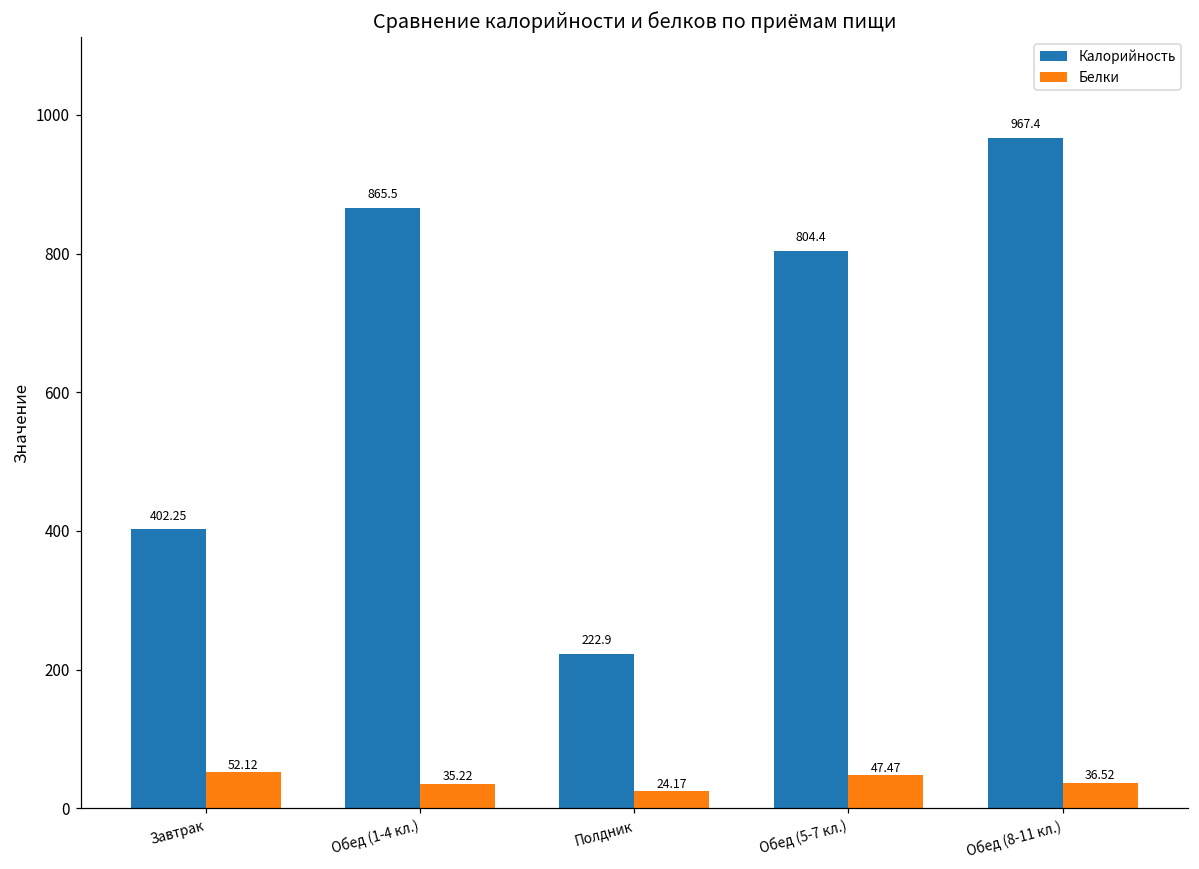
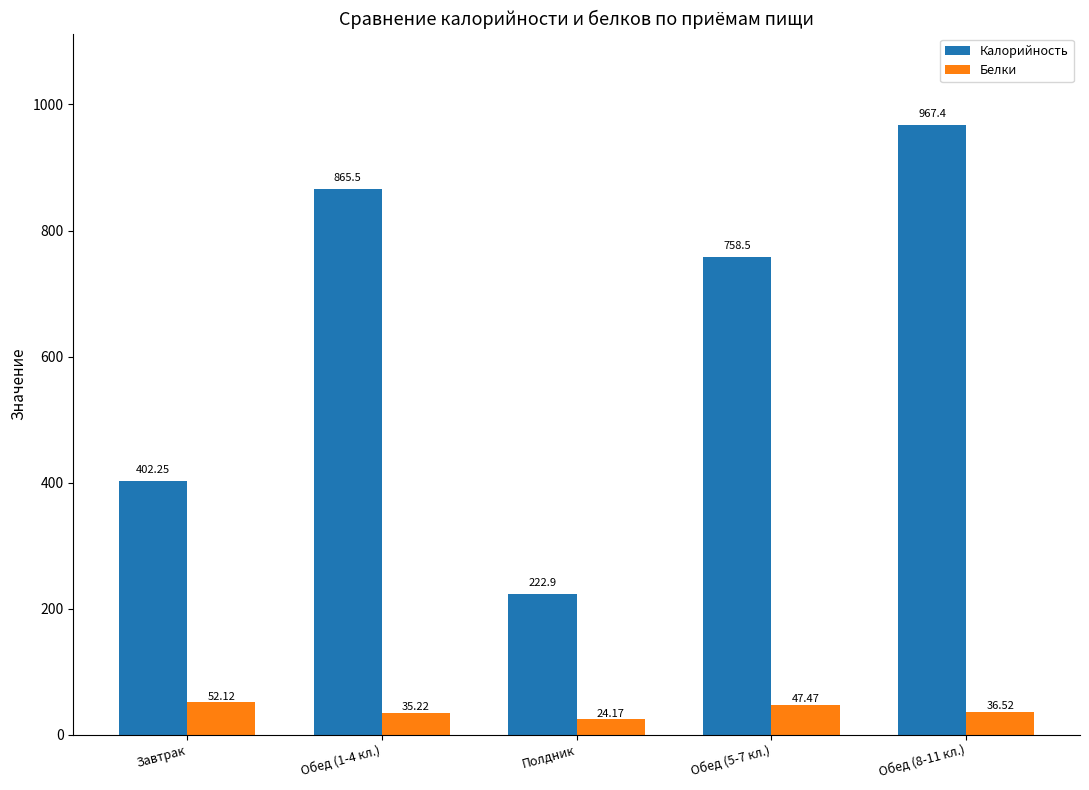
Калорийность, Обед (5-7 кл.): 804.4 -> 758.5
